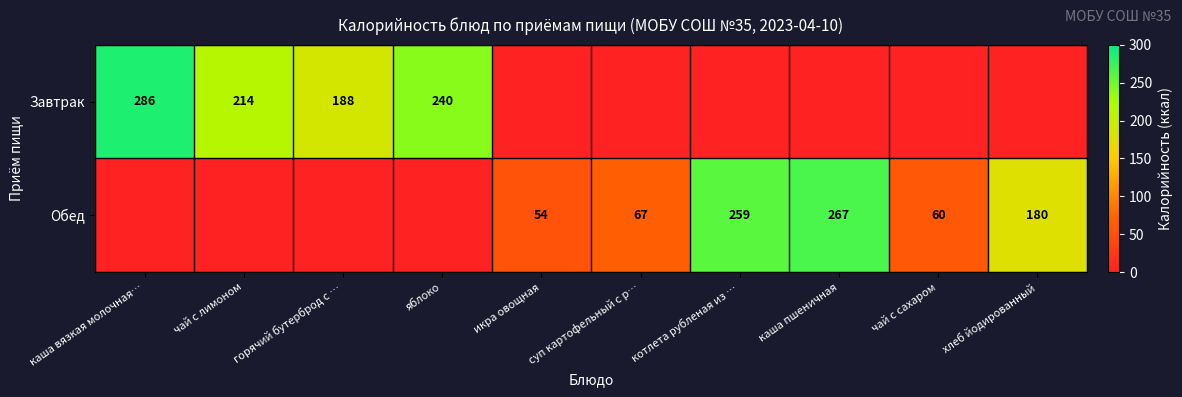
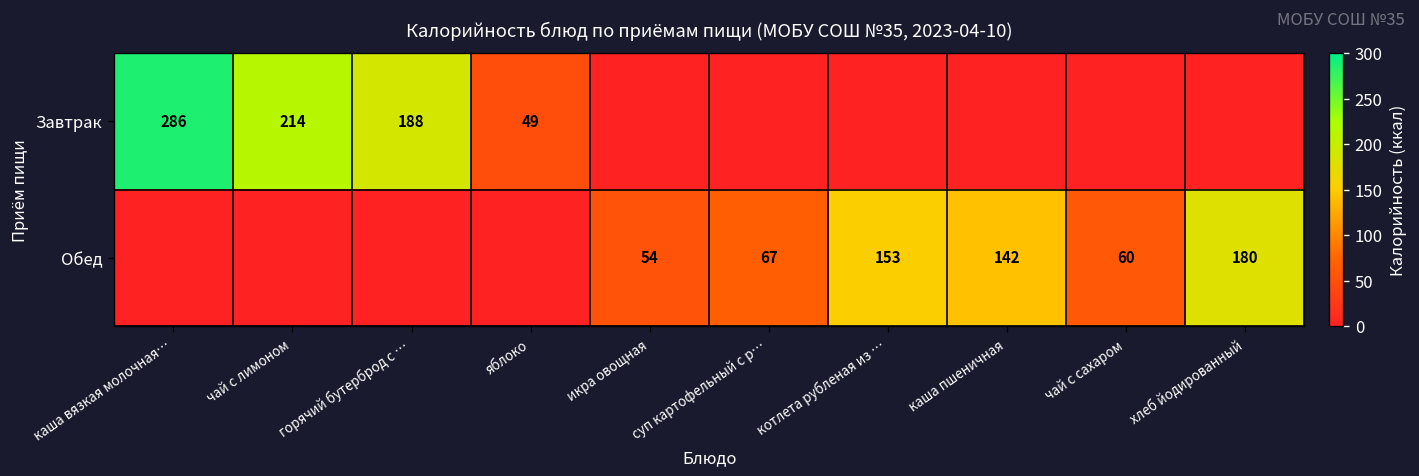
Завтрак, яблоко: 240 -> 49
Обед, котлета рубленая из …: 259 -> 153
Обед, каша пшеничная: 267 -> 142
